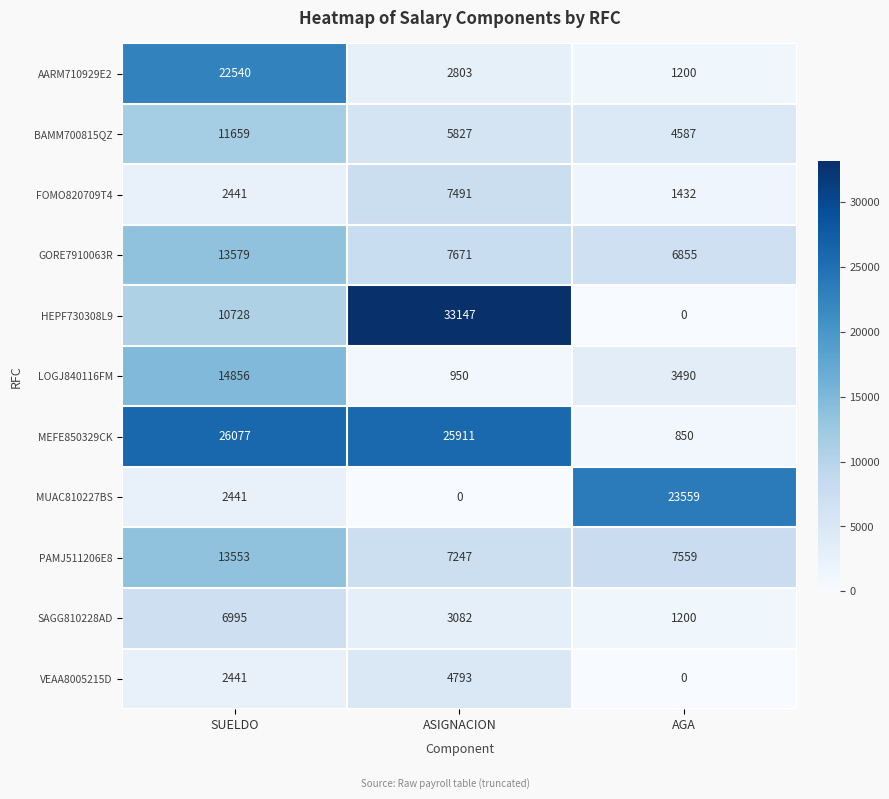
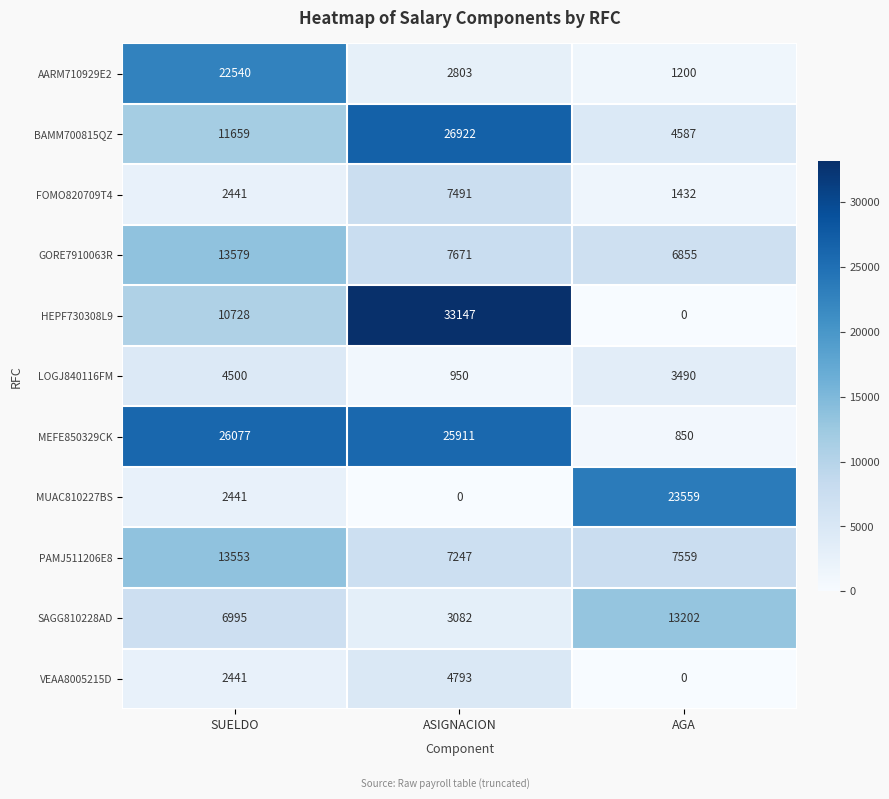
BAMM700815QZ, ASIGNACION: 5827 -> 26922
LOGJ840116FM, SUELDO: 14856 -> 4500
SAGG810228AD, AGA: 1200 -> 13202
